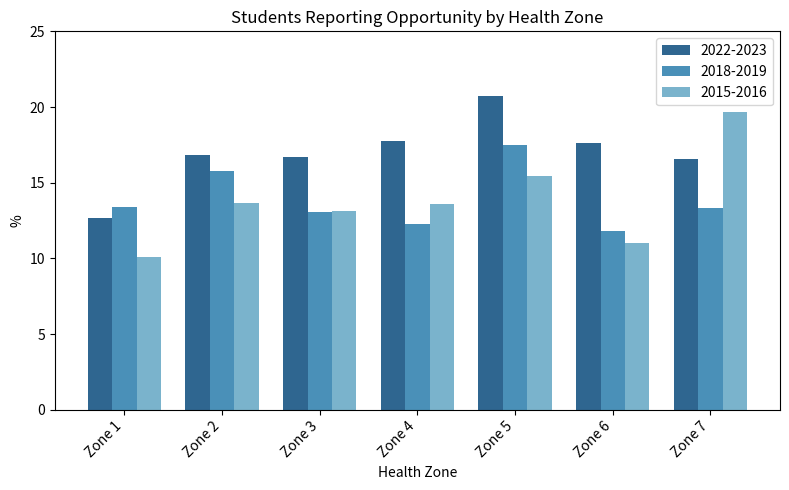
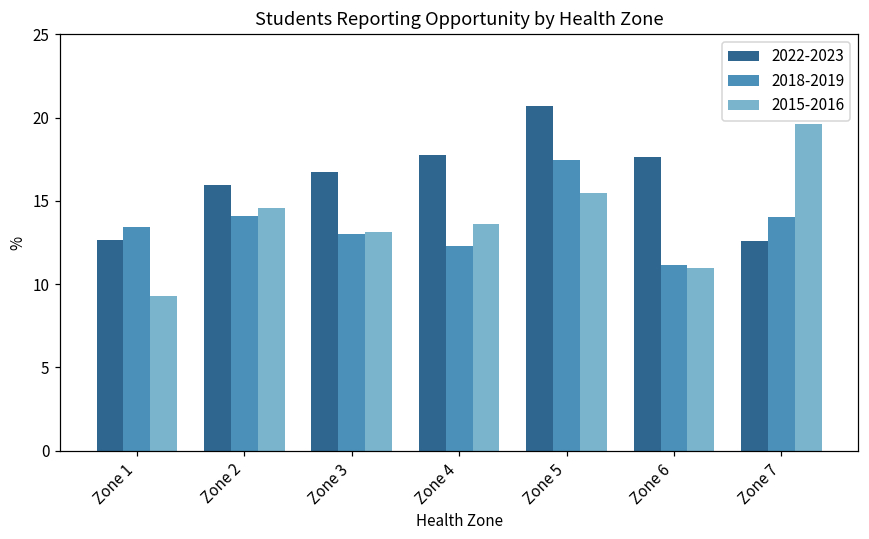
2015-2016, Zone 1: 10.1 -> 9.3
2022-2023, Zone 2: 16.8 -> 16.0
2018-2019, Zone 2: 15.8 -> 14.1
2015-2016, Zone 2: 13.6 -> 14.6
2018-2019, Zone 6: 11.8 -> 11.2
2022-2023, Zone 7: 16.6 -> 12.6
2018-2019, Zone 7: 13.3 -> 14.0
